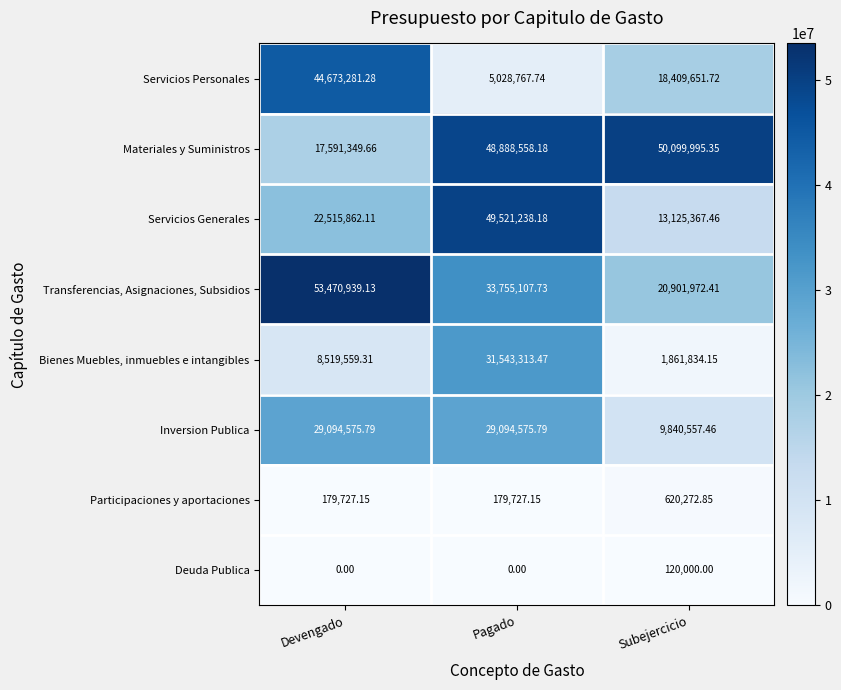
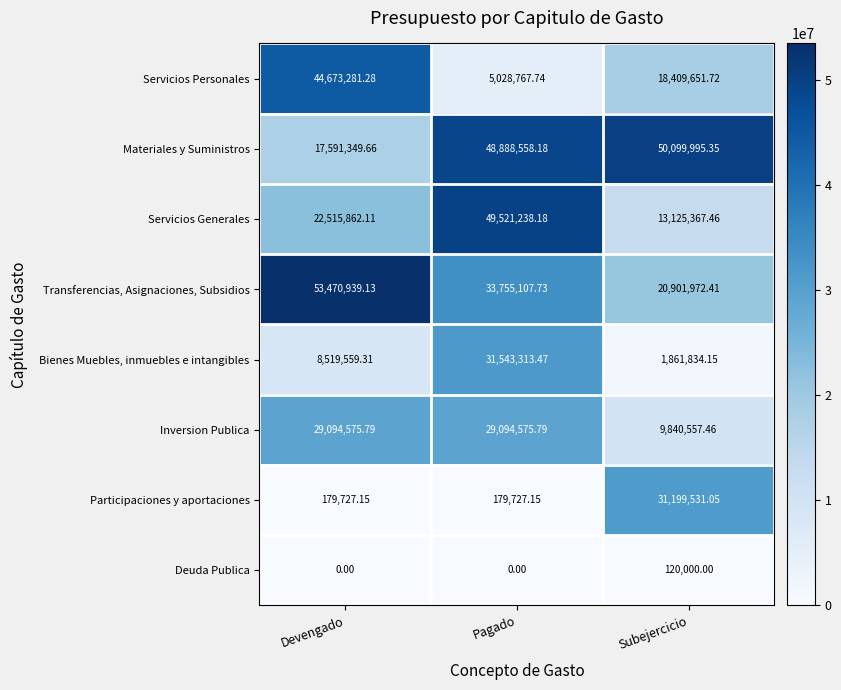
Participaciones y aportaciones, Subejercicio: 620,272.85 -> 31,199,531.05
